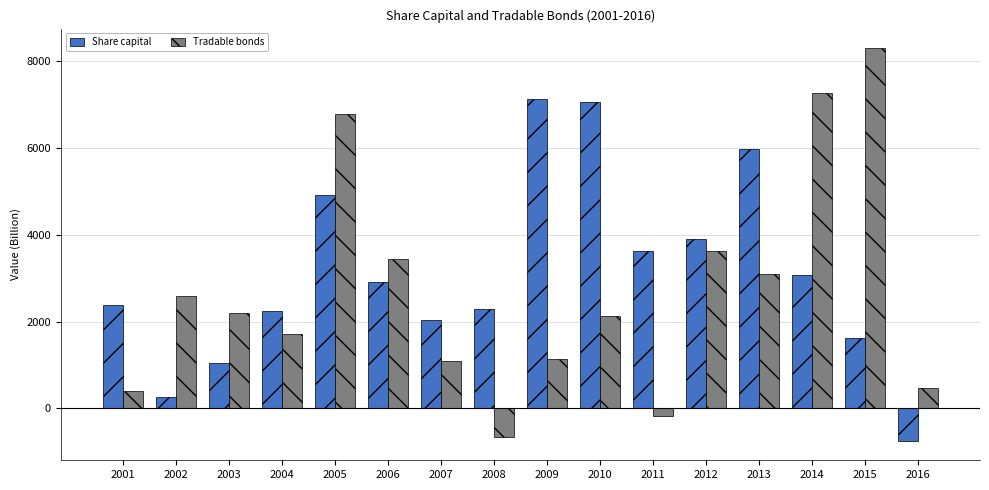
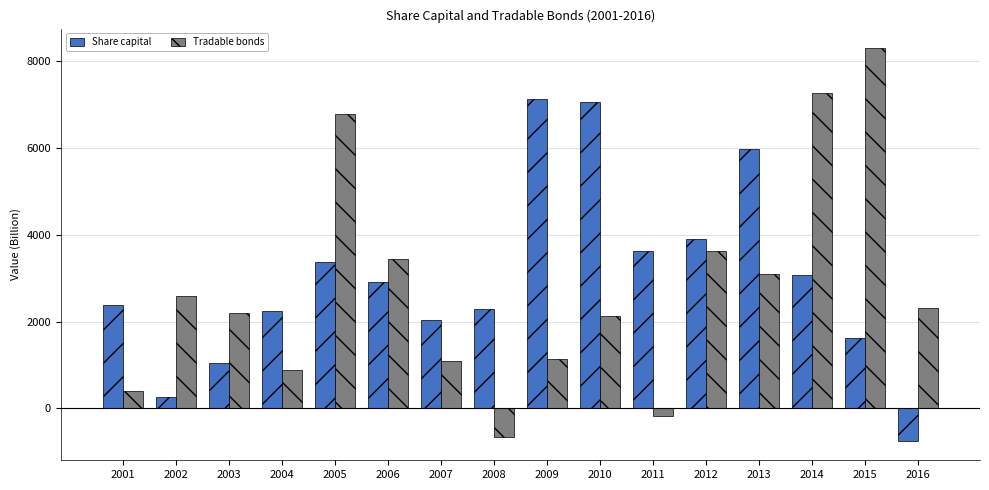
Tradable bonds, 2004: 1700 -> 900
Share capital, 2005: 4900 -> 3400
Tradable bonds, 2016: 500 -> 2300
